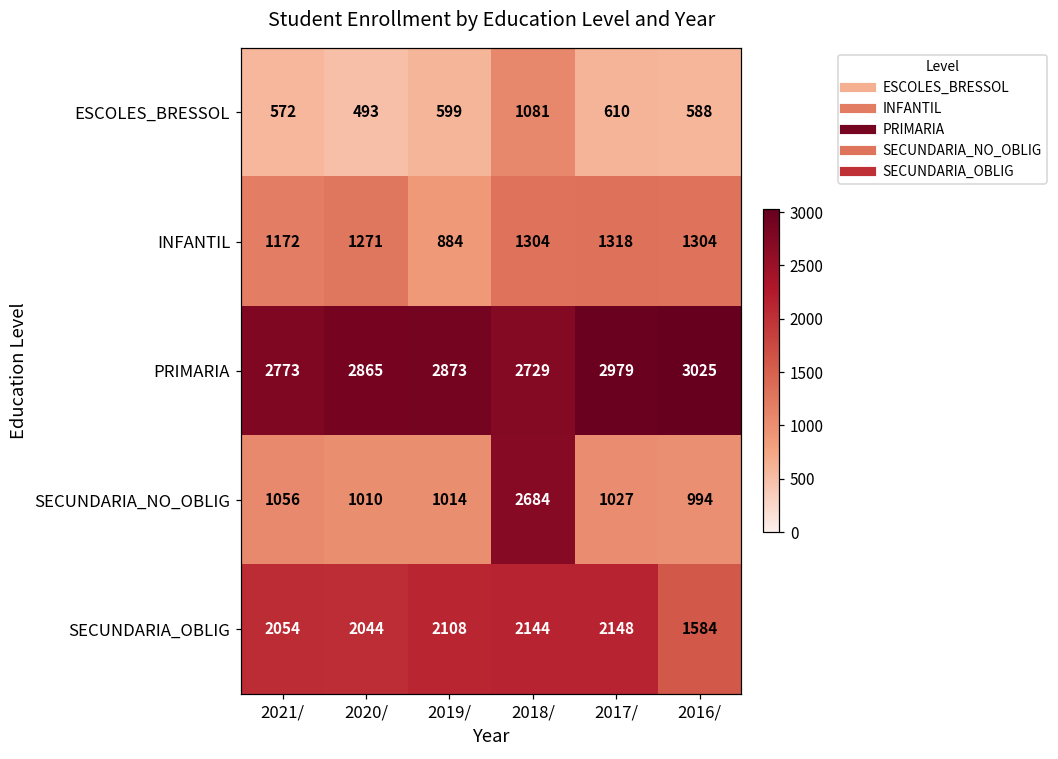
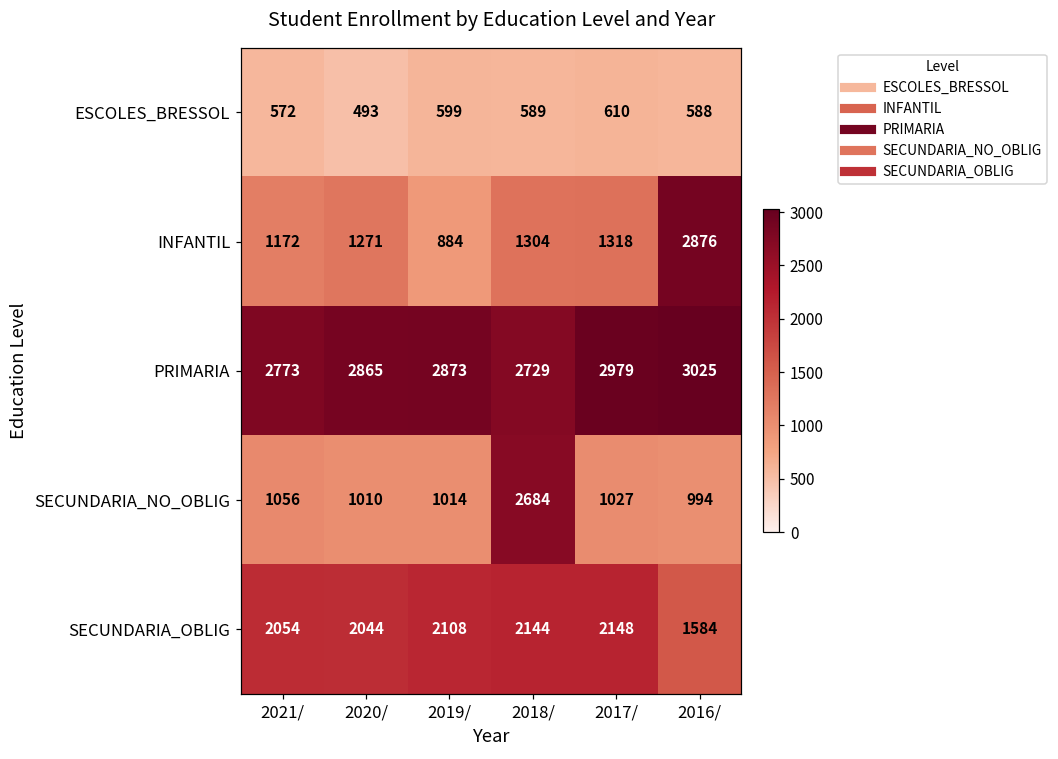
ESCOLES_BRESSOL, 2018/: 1081 -> 589
INFANTIL, 2016/: 1304 -> 2876
